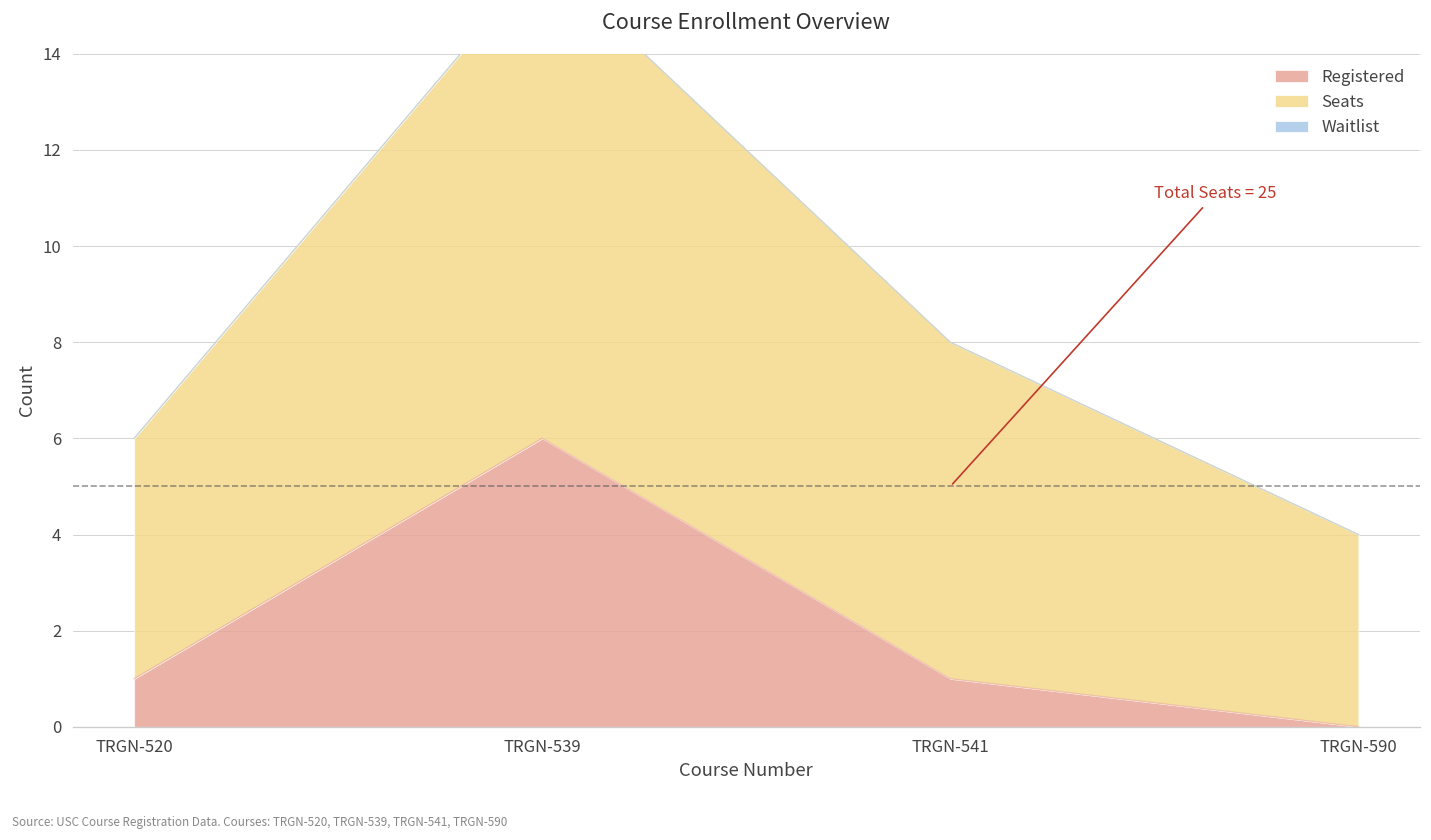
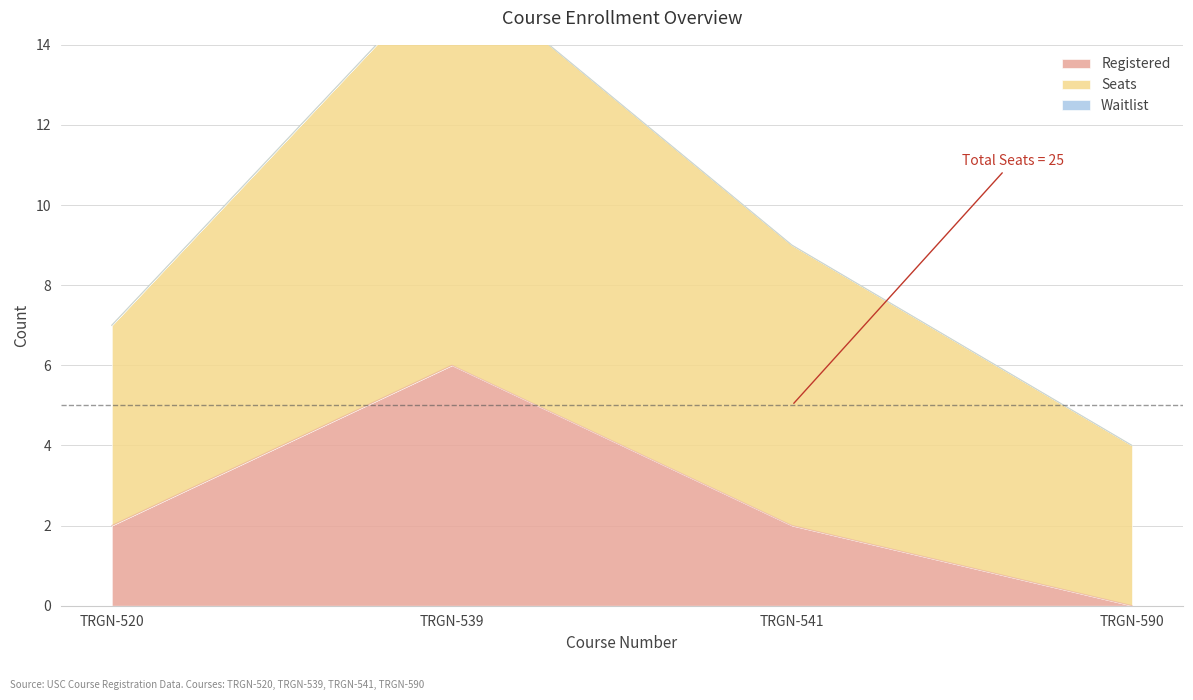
Registered, TRGN-520: 1 -> 2
Registered, TRGN-541: 1 -> 2
